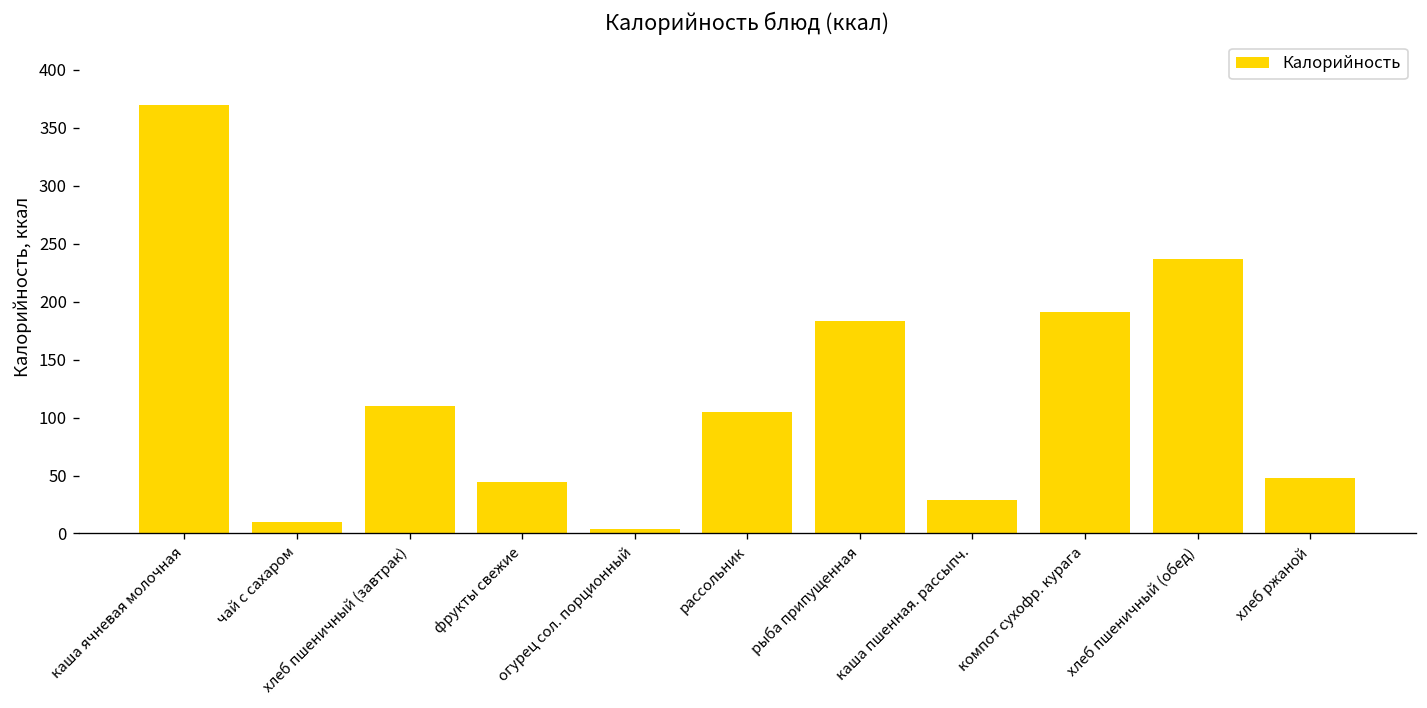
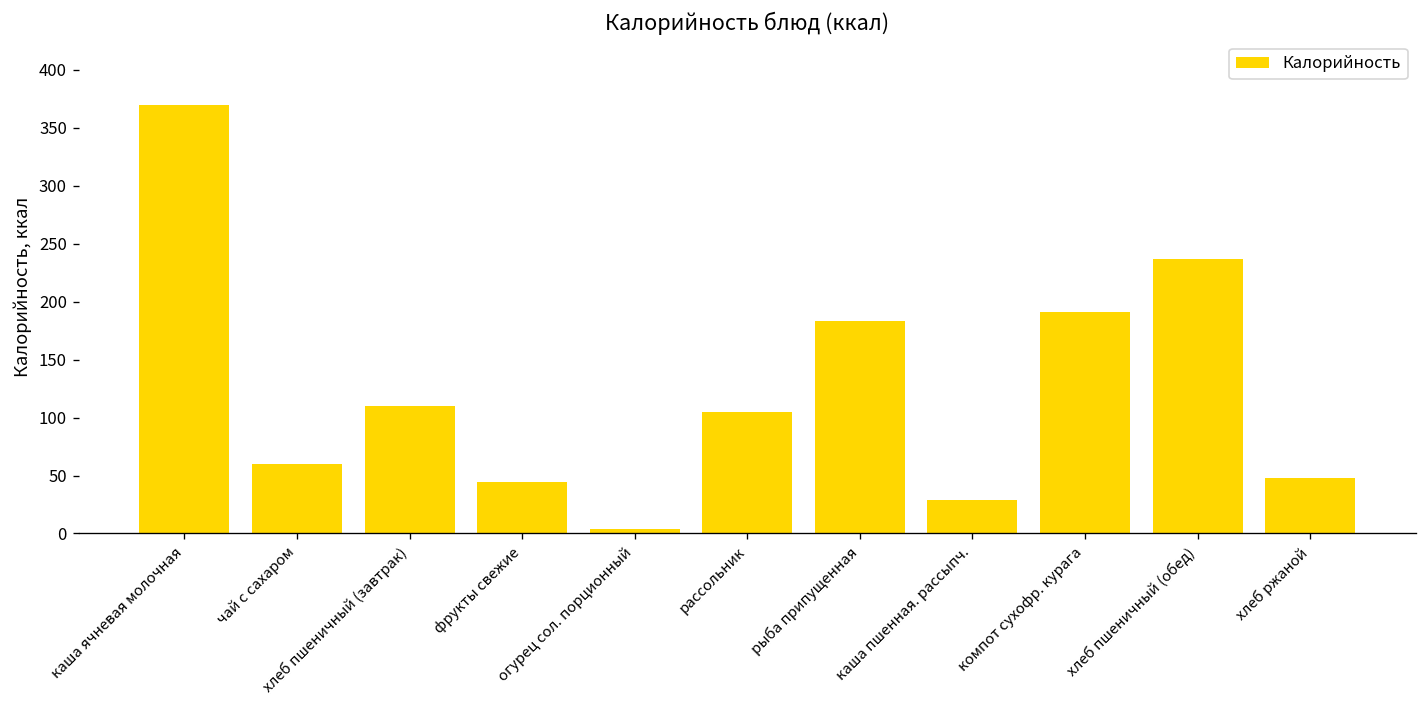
чай с сахаром: 10 -> 60
